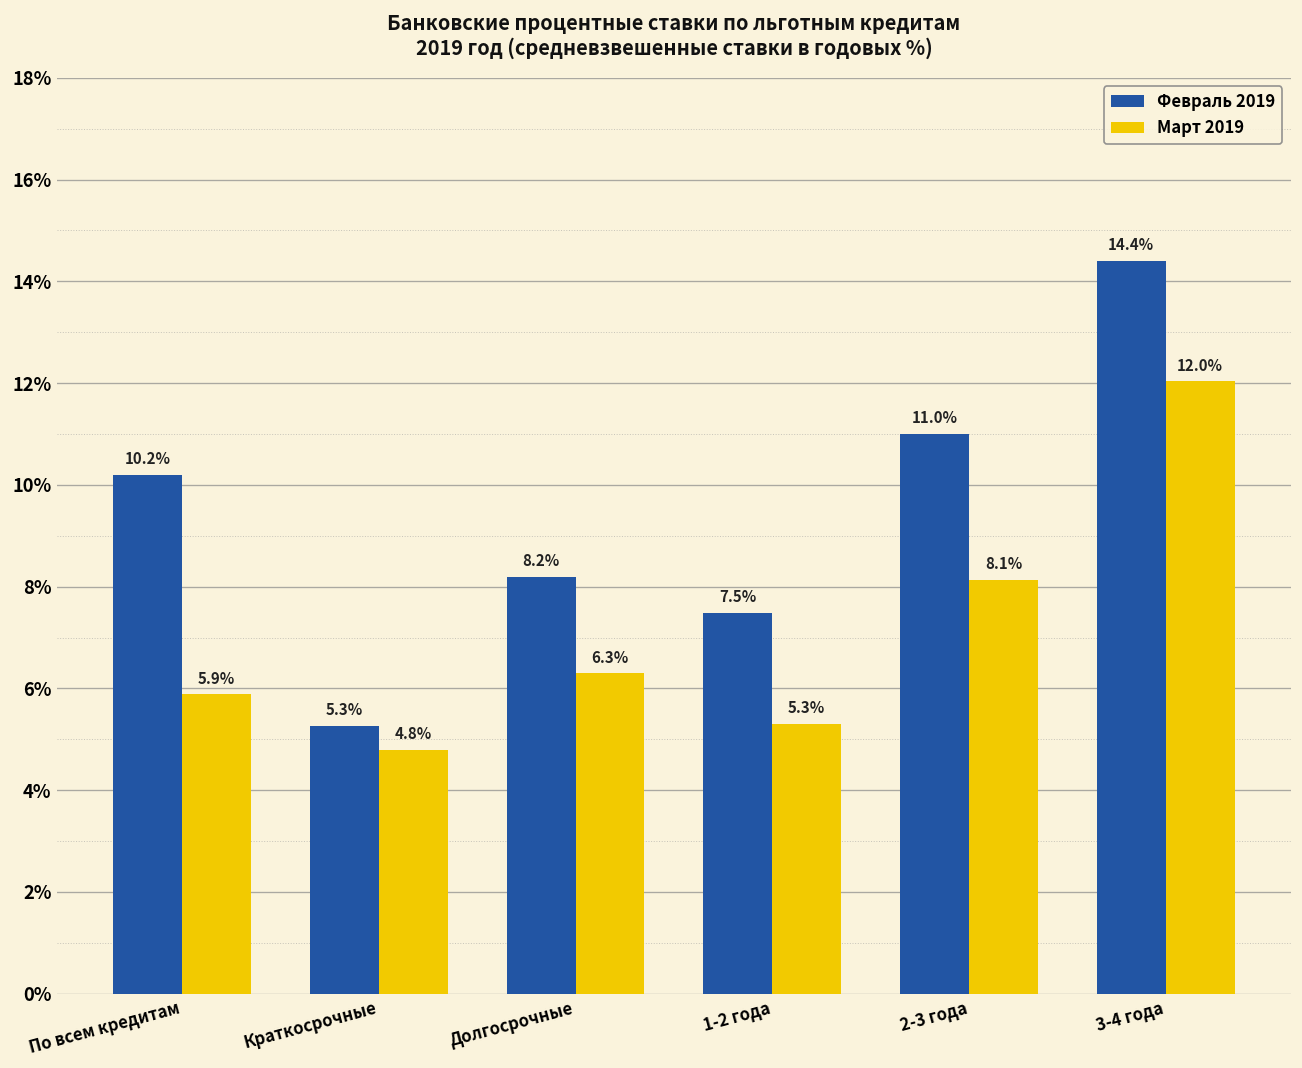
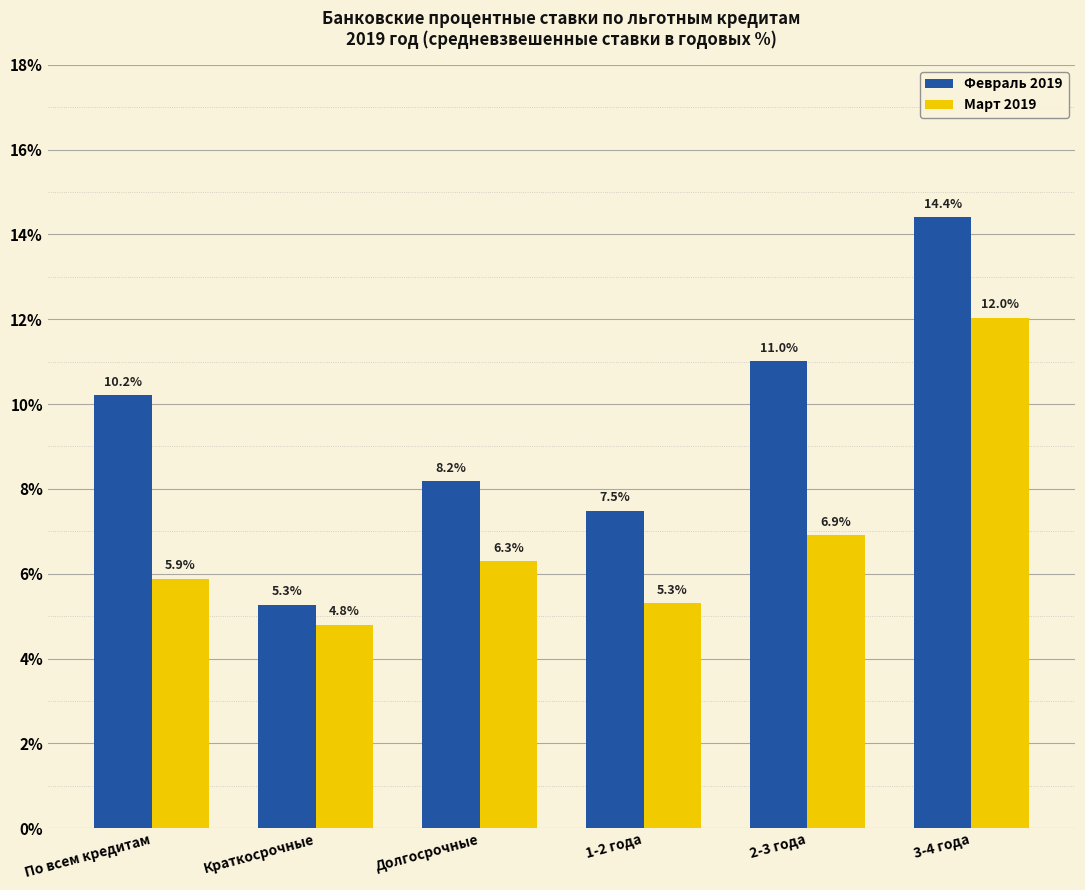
Март 2019, 2-3 года: 8.1% -> 6.9%
